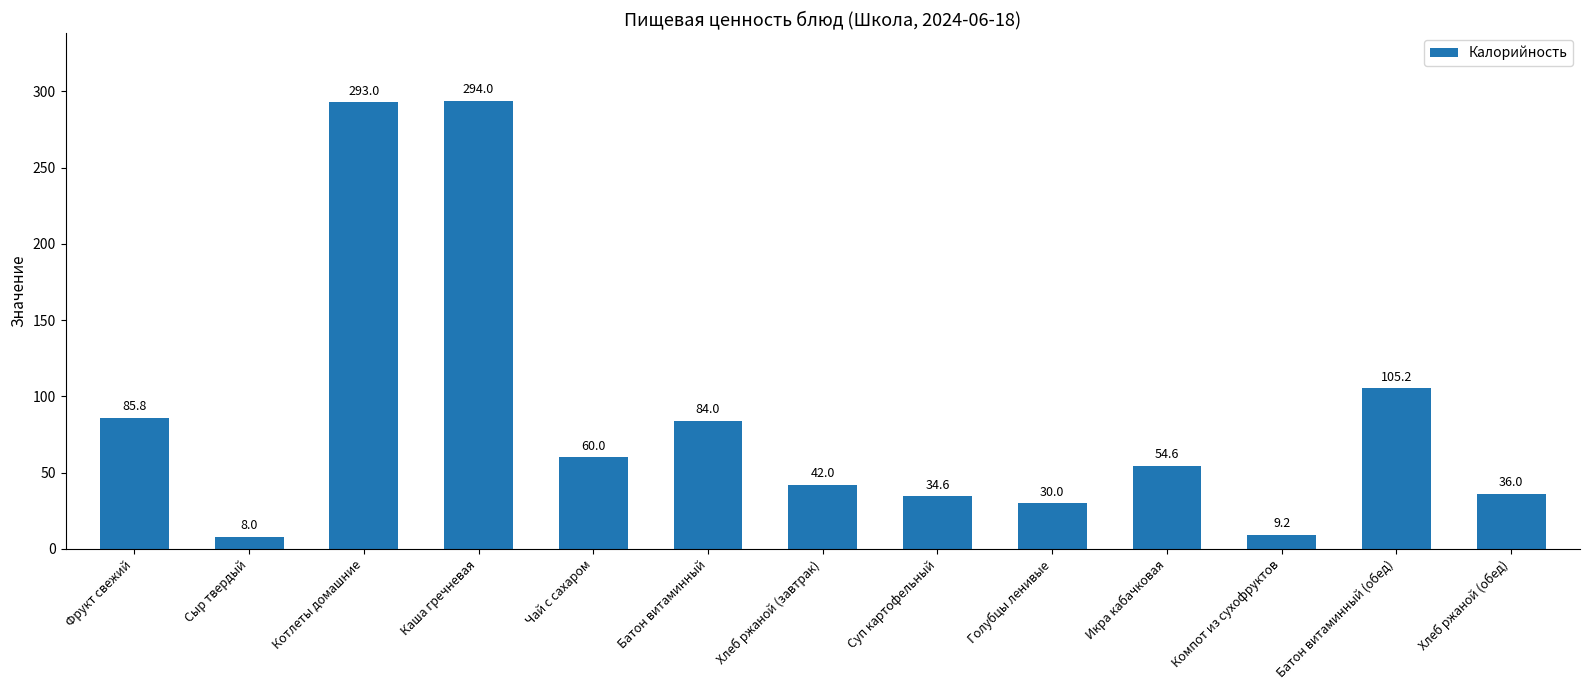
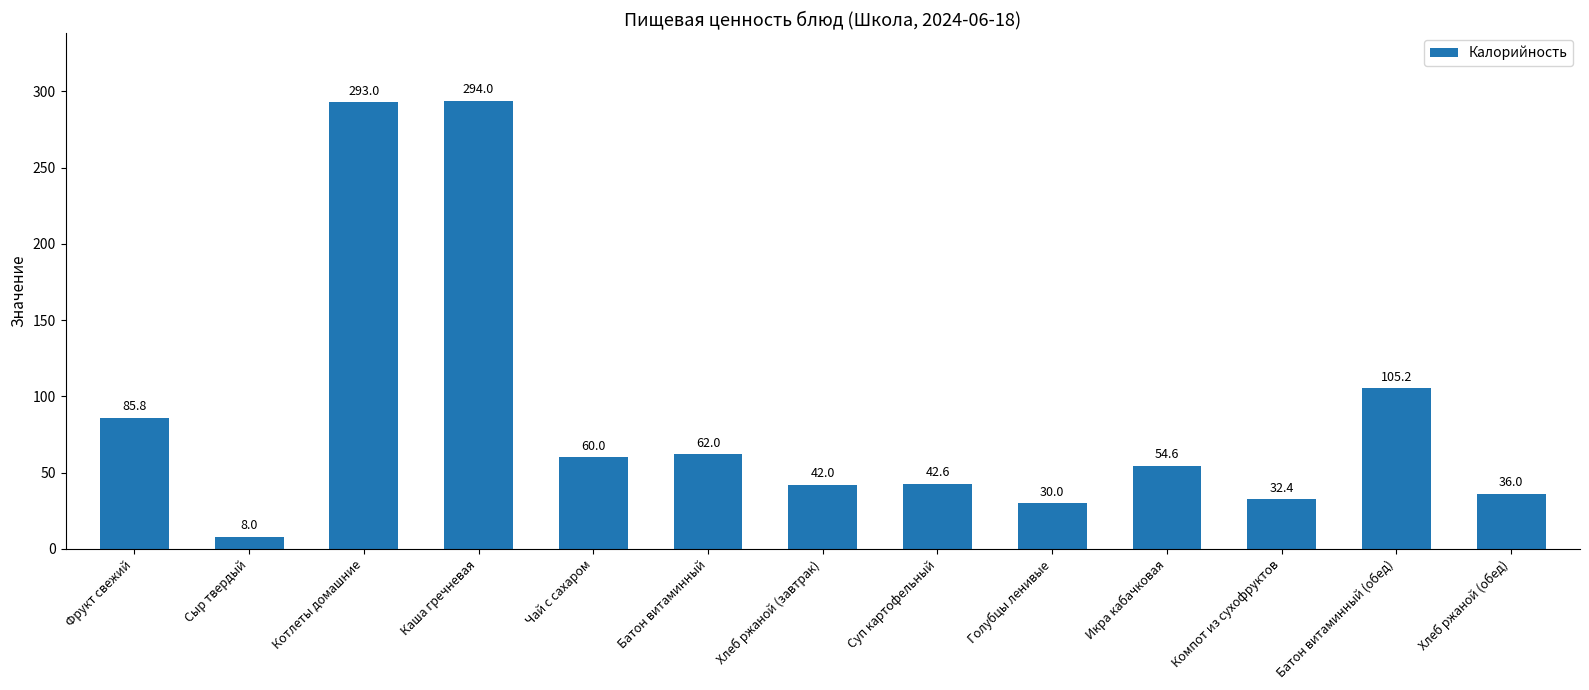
Батон витаминный: 84.0 -> 62.0
Суп картофельный: 34.6 -> 42.6
Компот из сухофруктов: 9.2 -> 32.4
